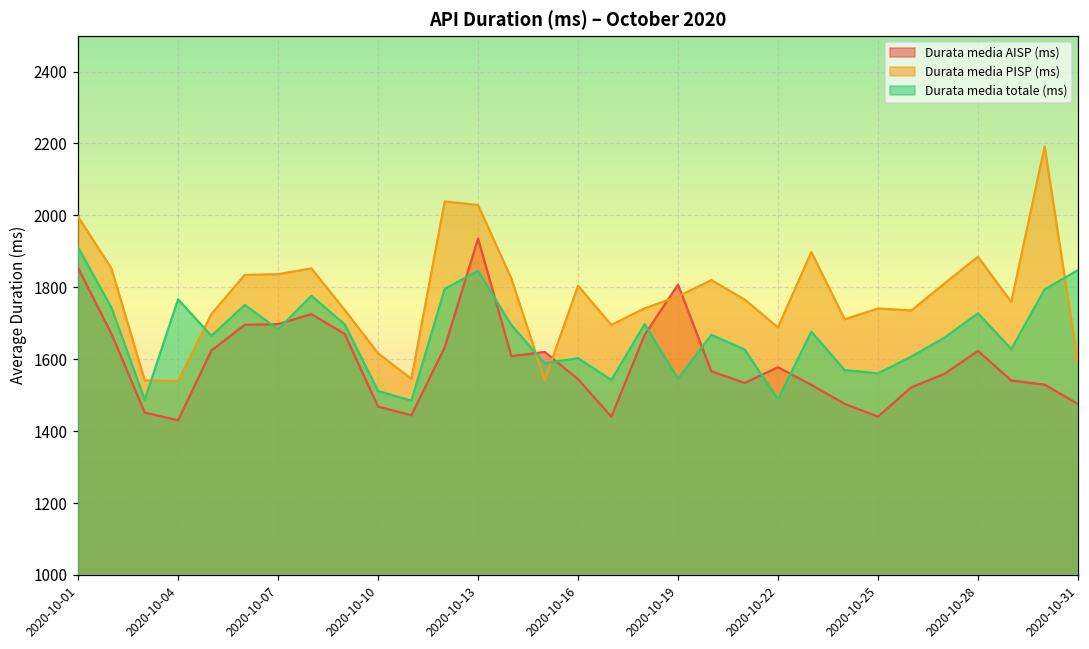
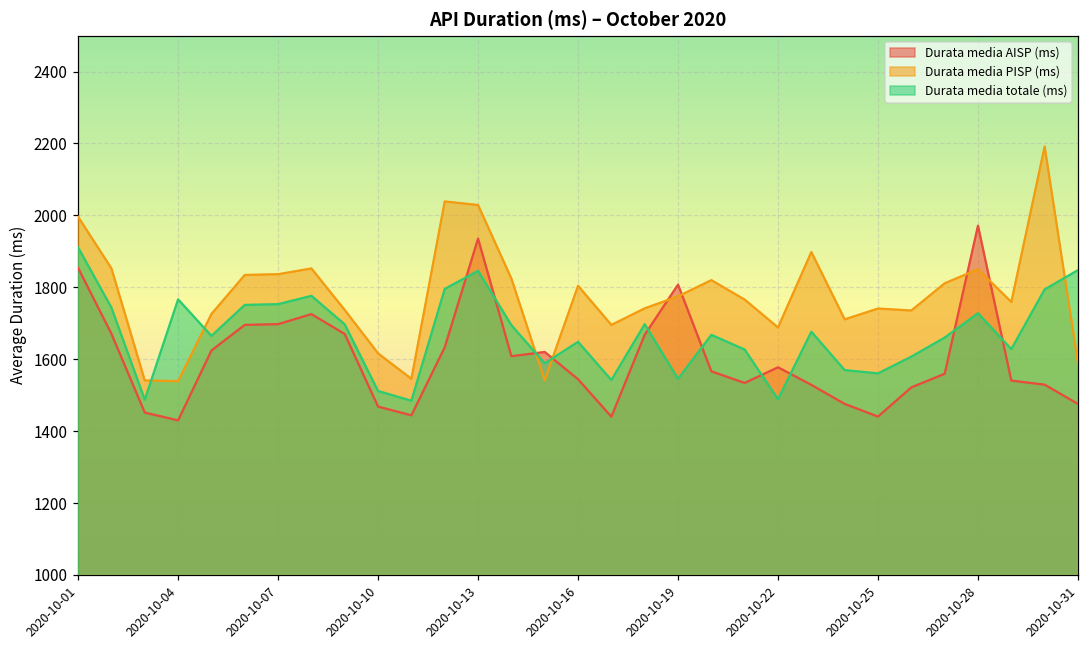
Durata media totale (ms), 2020-10-07: 1680 -> 1750
Durata media totale (ms), 2020-10-16: 1600 -> 1650
Durata media AISP (ms), 2020-10-28: 1620 -> 1970
Durata media PISP (ms), 2020-10-28: 1880 -> 1850
